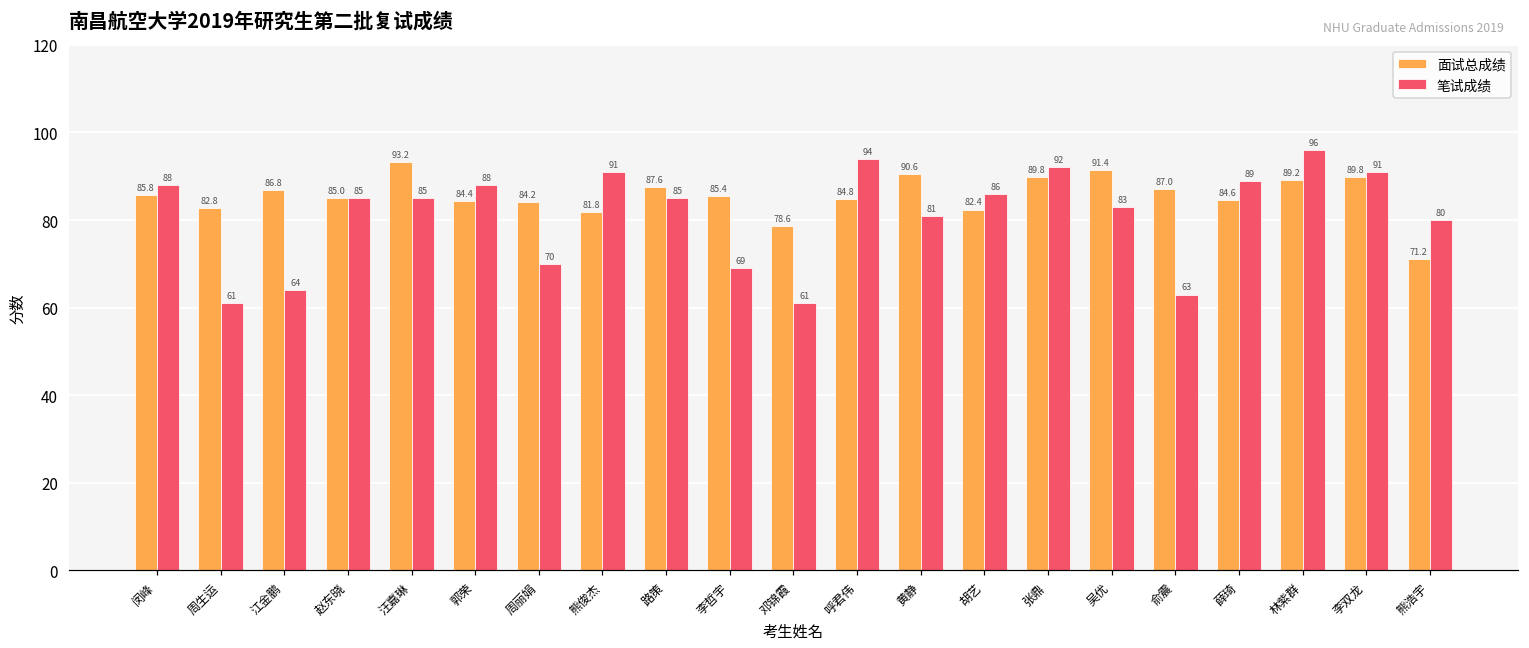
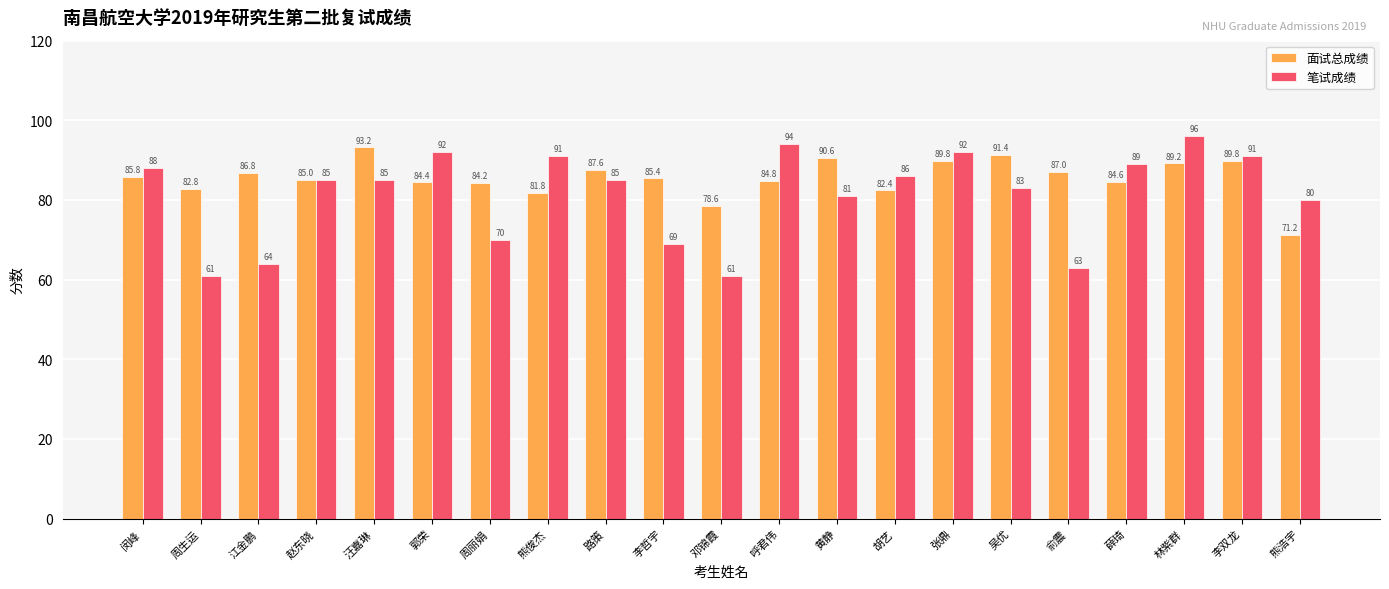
笔试成绩, 郭荣: 88 -> 92
